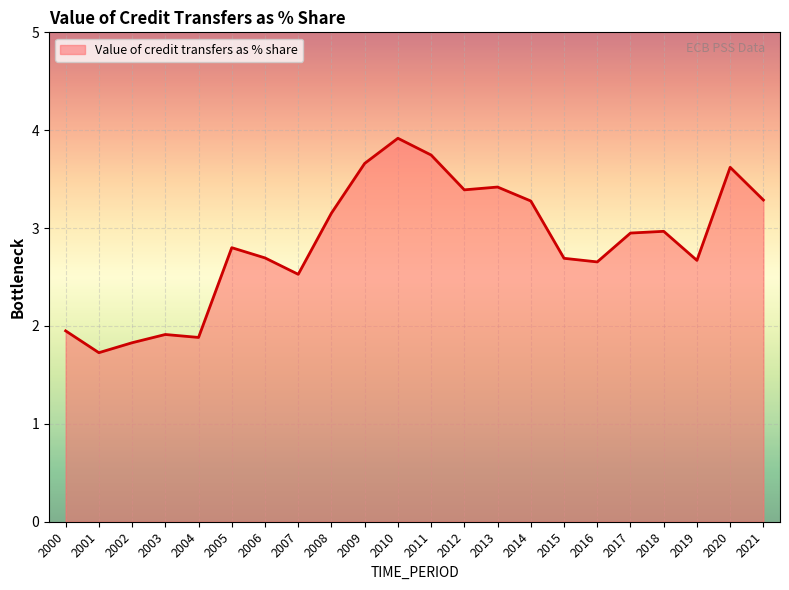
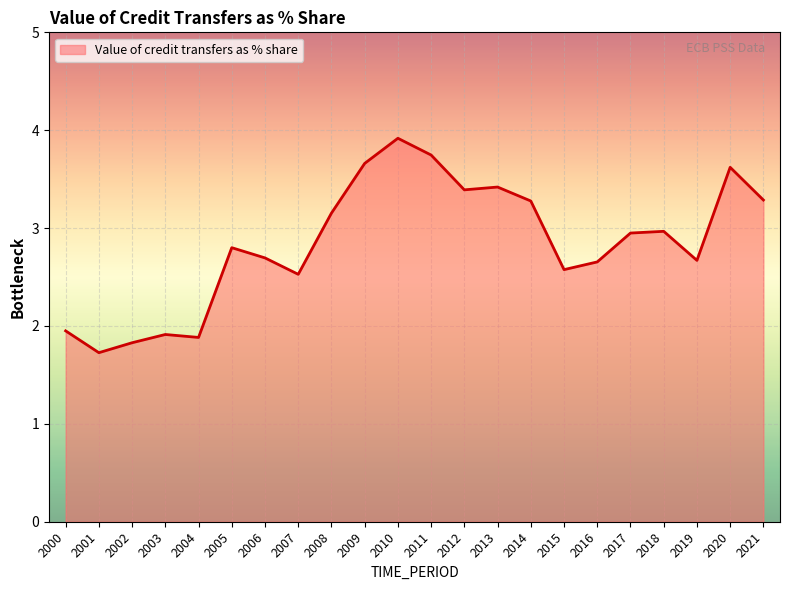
2015: 2.7 -> 2.6
